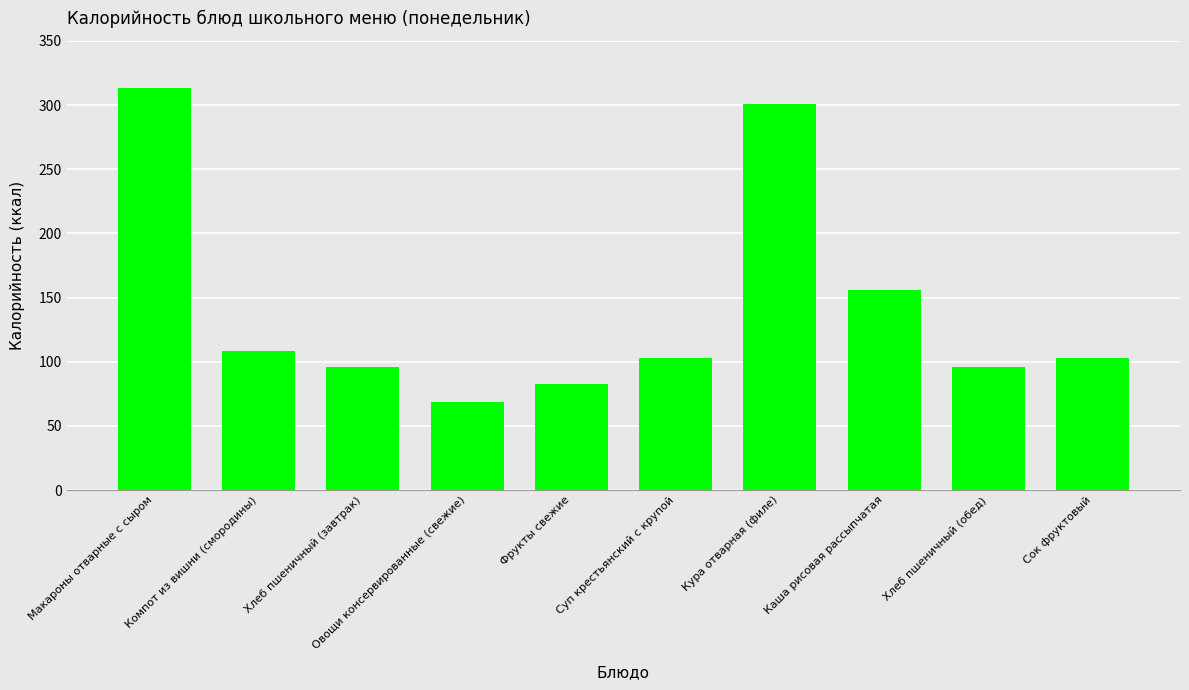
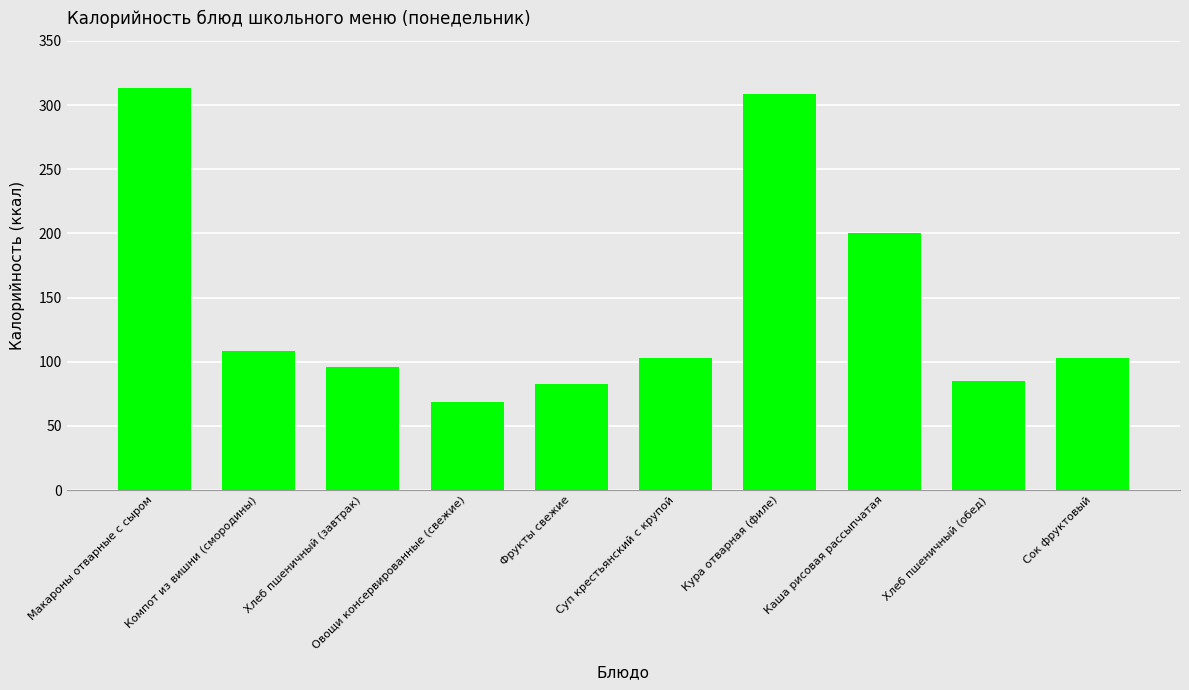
Кура отварная (филе): 301 -> 309
Каша рисовая рассыпчатая: 156 -> 200
Хлеб пшеничный (обед): 96 -> 85
